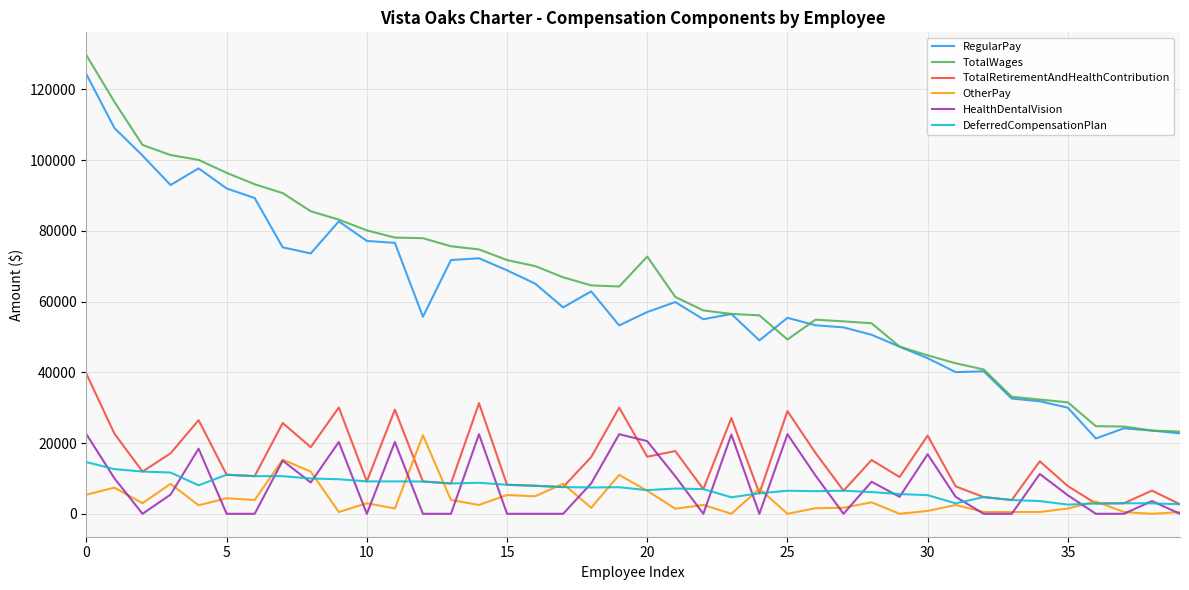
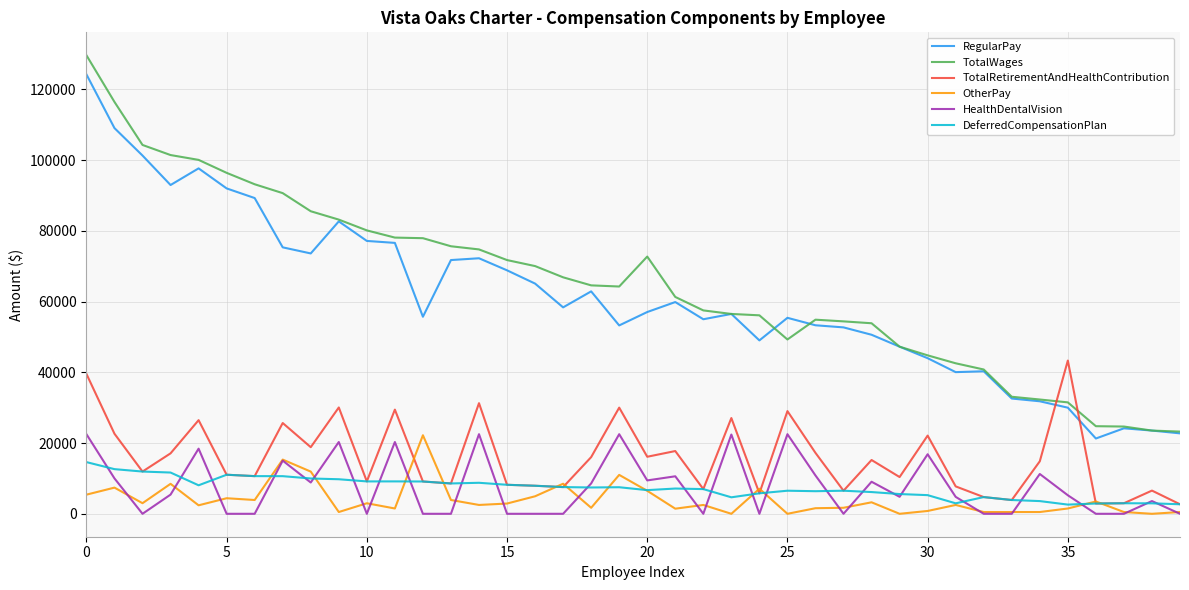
OtherPay, 15: 5000 -> 3000
HealthDentalVision, 20: 21000 -> 9000
TotalRetirementAndHealthContribution, 35: 8000 -> 43000
